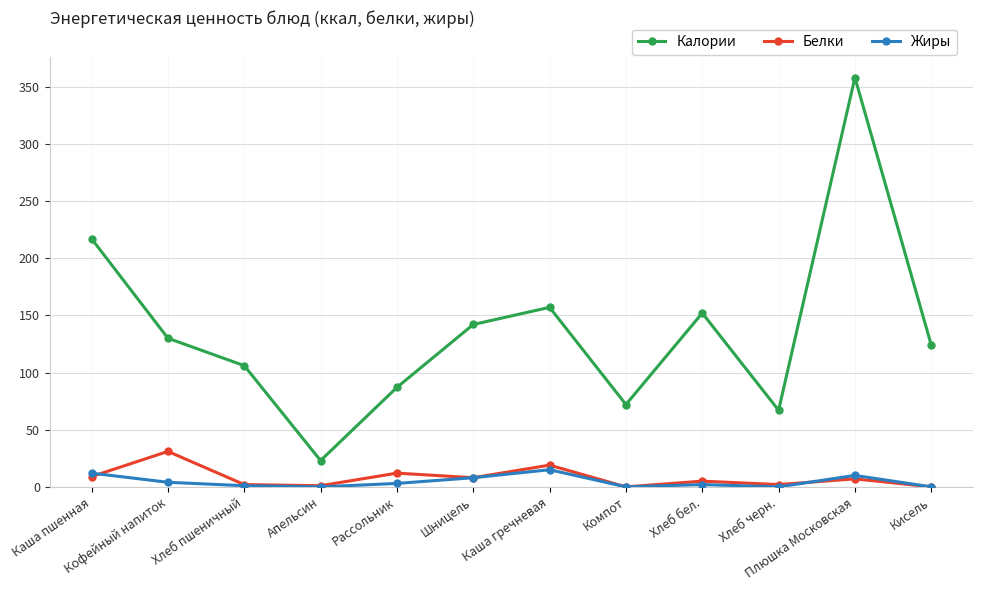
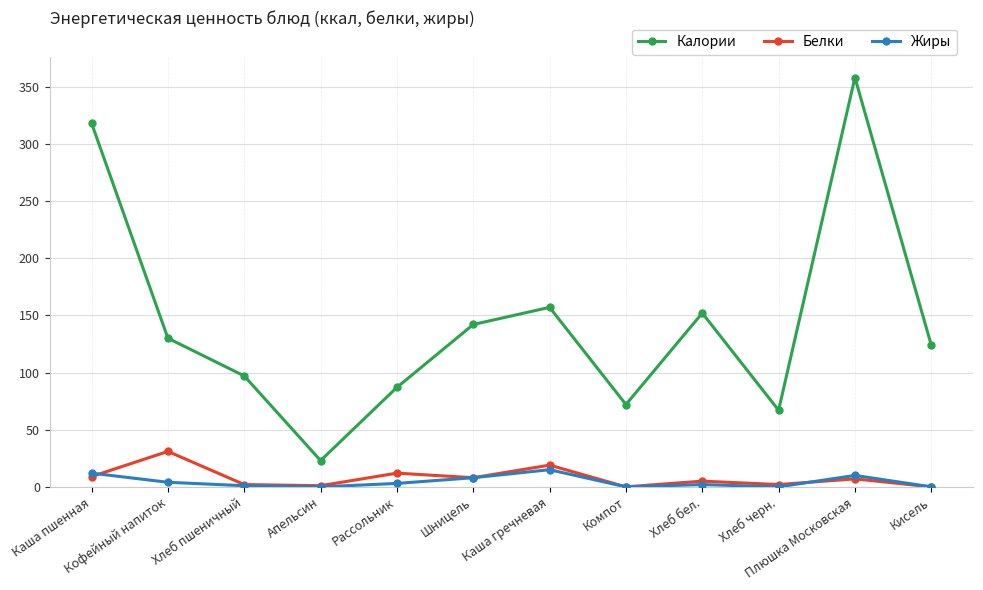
Калории, Каша пшенная: 217 -> 318
Калории, Хлеб пшеничный: 106 -> 97
